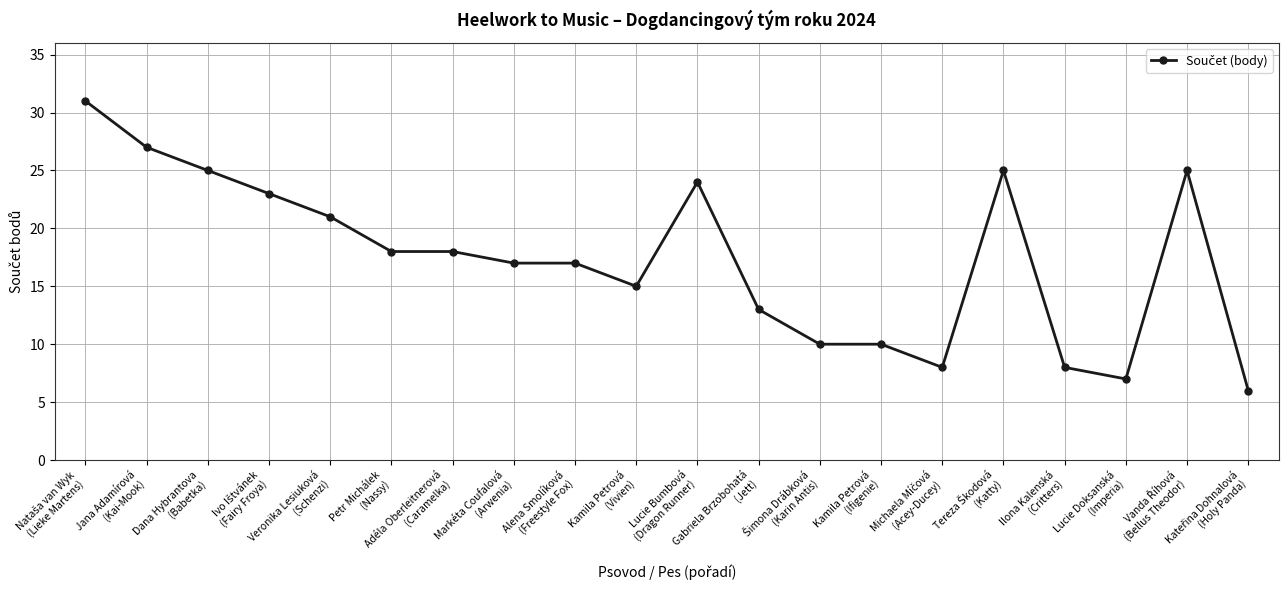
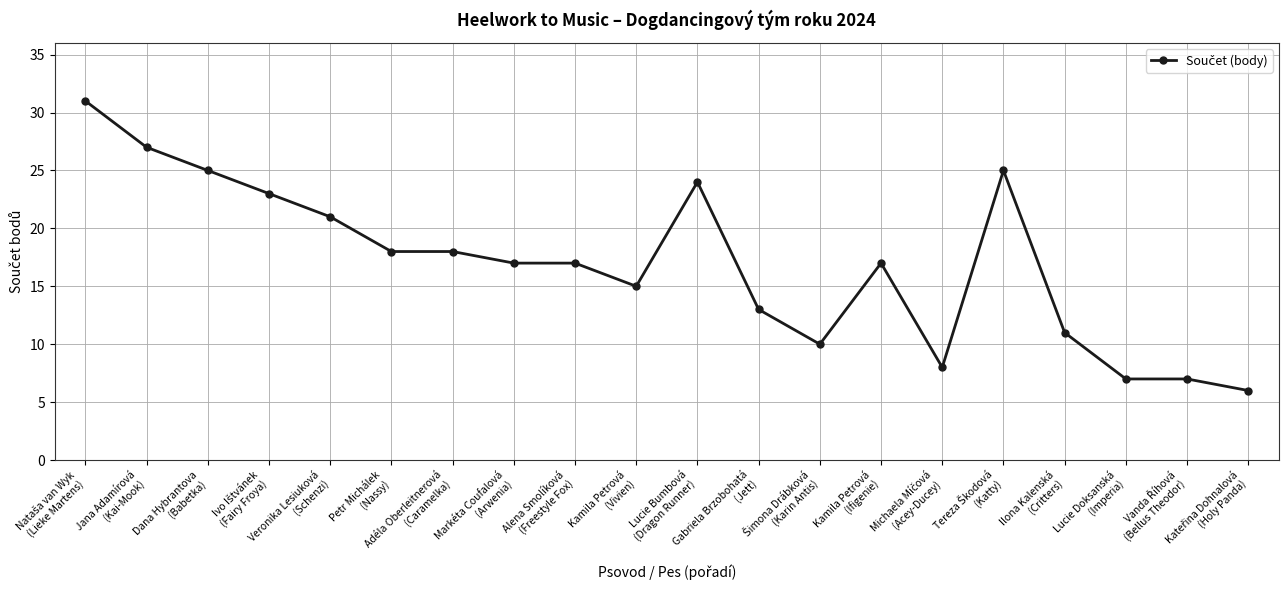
Kamila Petrová (Ifigenie): 10 -> 17
Ilona Kalenská (Critters): 8 -> 11
Vanda Říhová (Bellus Theodor): 25 -> 7
